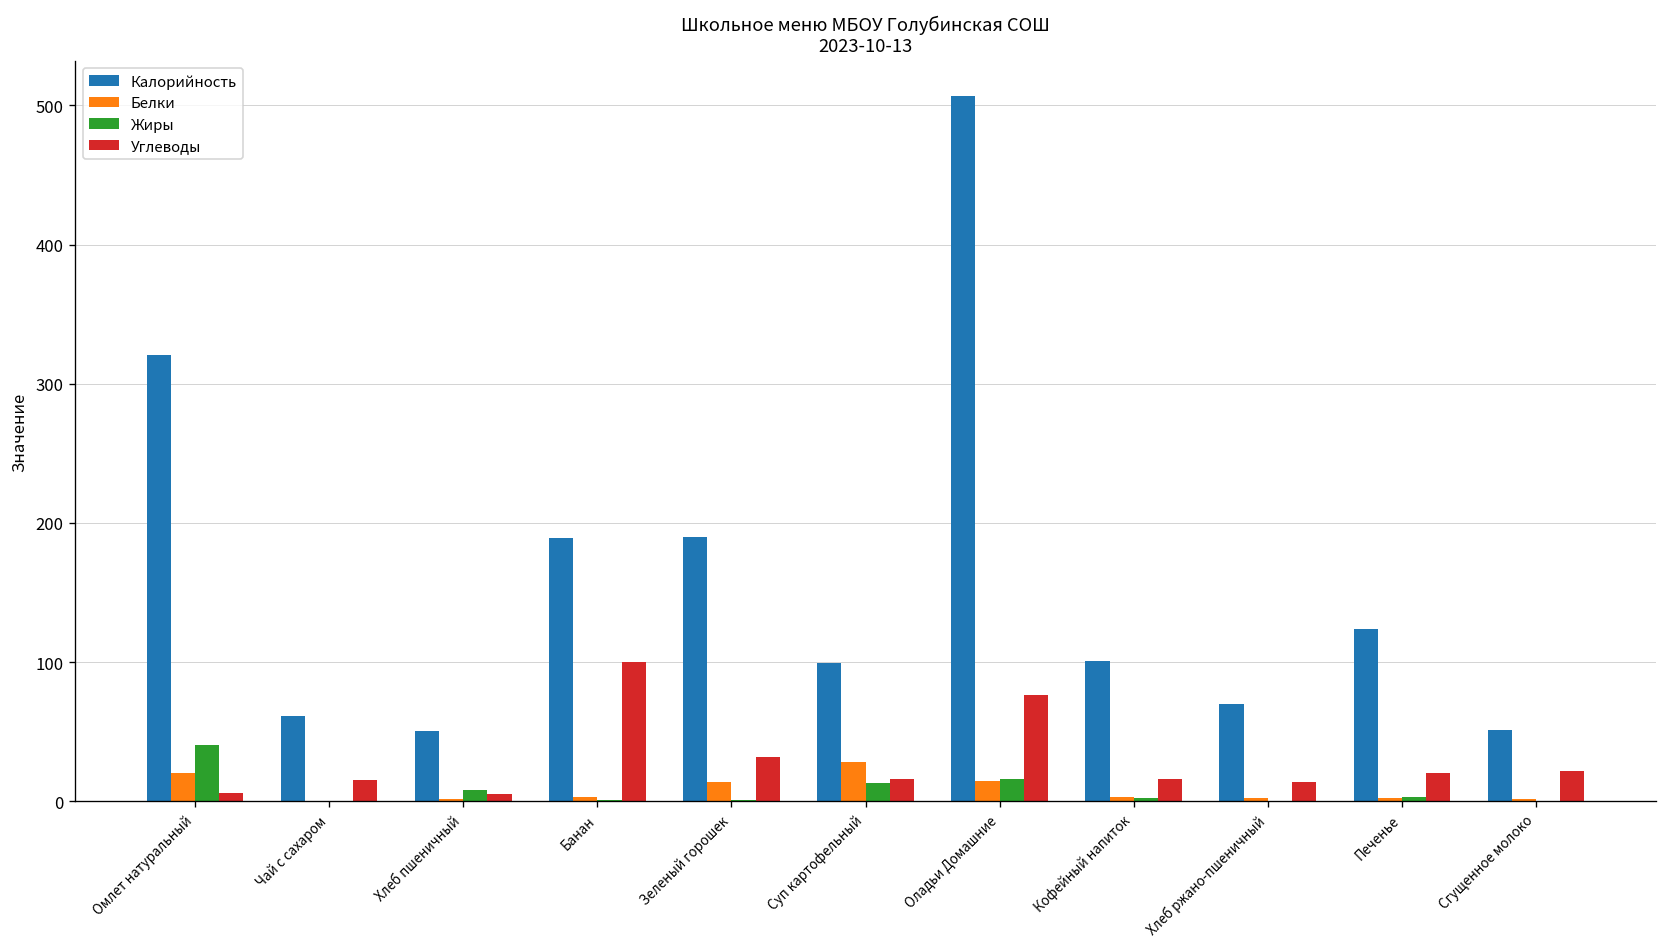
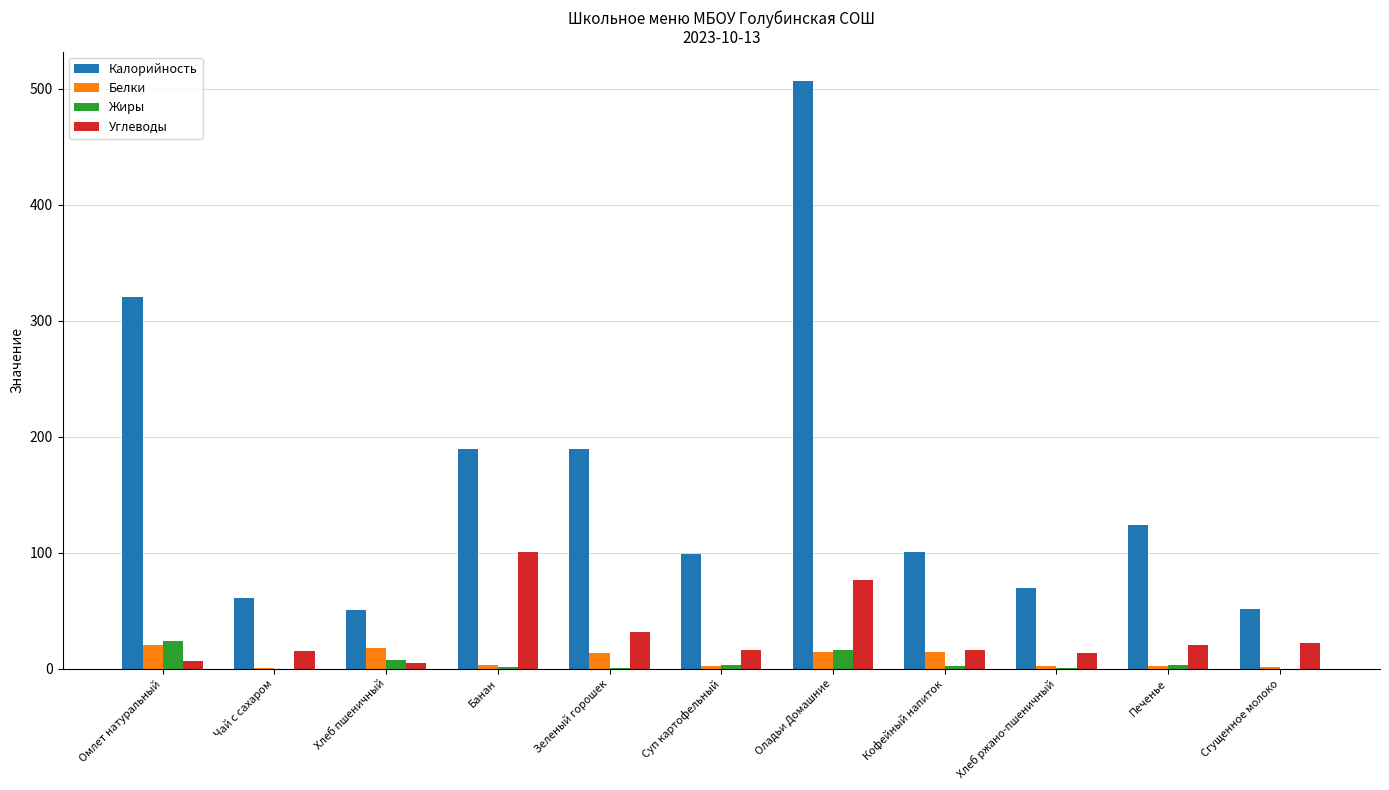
Жиры, Омлет натуральный: 41 -> 24
Белки, Хлеб пшеничный: 2 -> 18
Белки, Суп картофельный: 28 -> 2
Жиры, Суп картофельный: 13 -> 3
Белки, Кофейный напиток: 3 -> 14
